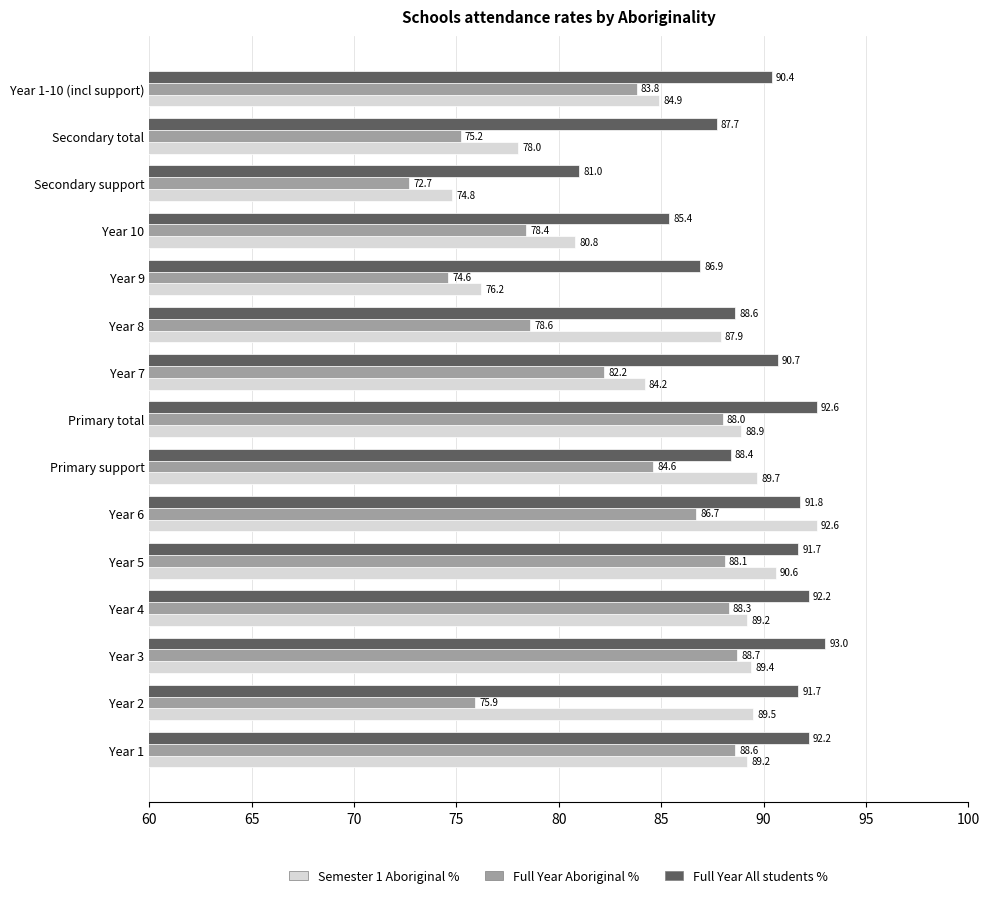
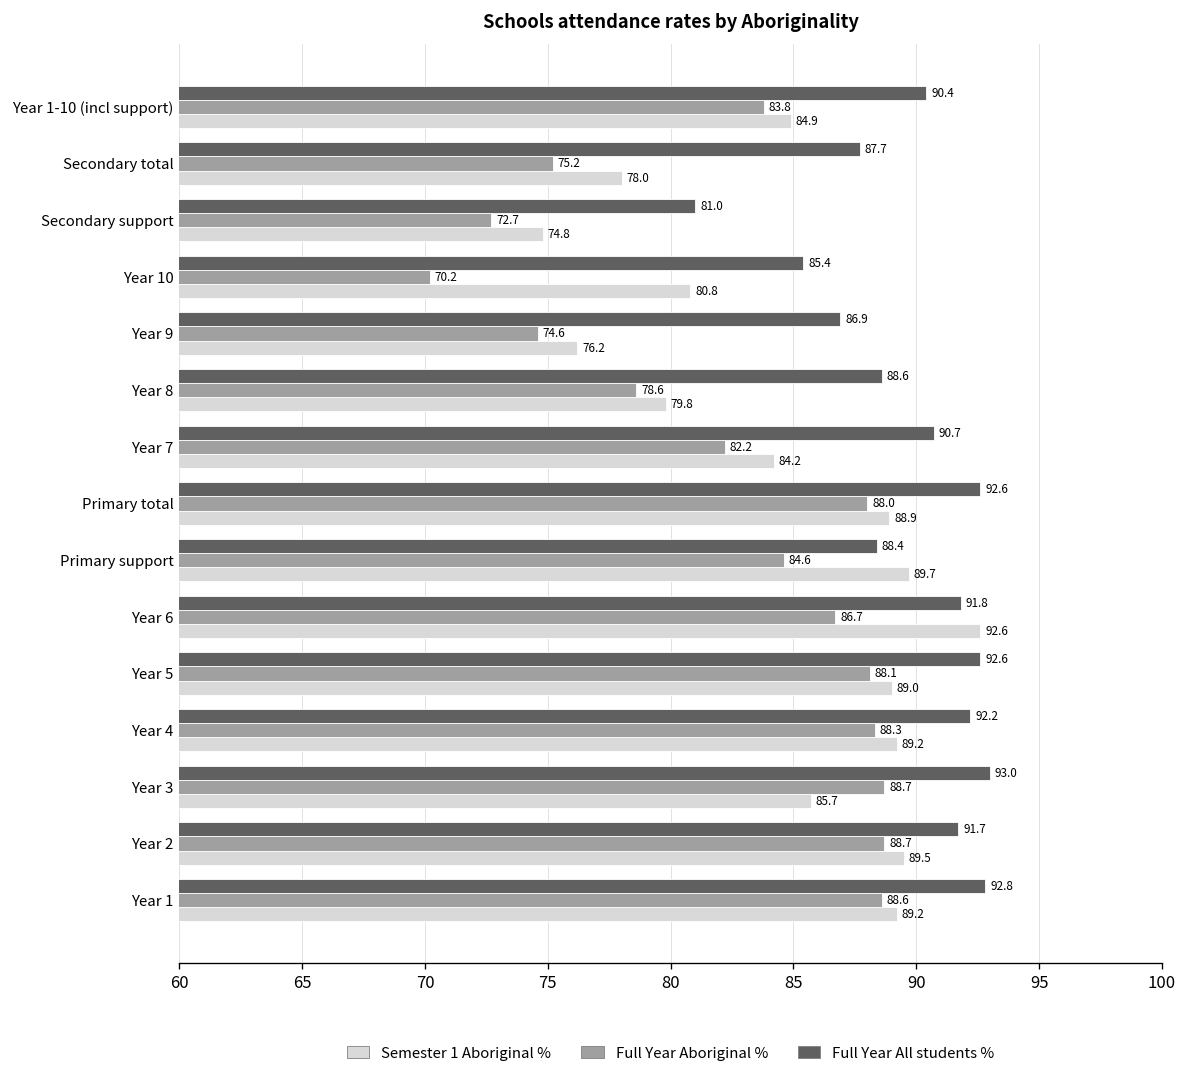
Full Year Aboriginal %, Year 10: 78.4 -> 70.2
Semester 1 Aboriginal %, Year 8: 87.9 -> 79.8
Full Year All students %, Year 5: 91.7 -> 92.6
Semester 1 Aboriginal %, Year 5: 90.6 -> 89.0
Semester 1 Aboriginal %, Year 3: 89.4 -> 85.7
Full Year Aboriginal %, Year 2: 75.9 -> 88.7
Full Year All students %, Year 1: 92.2 -> 92.8
